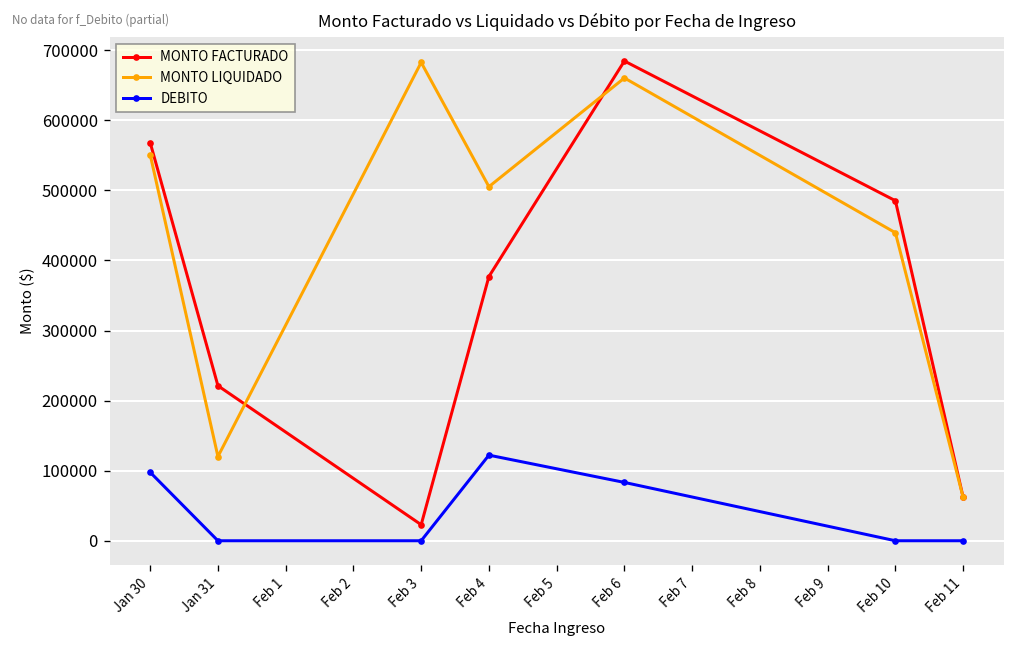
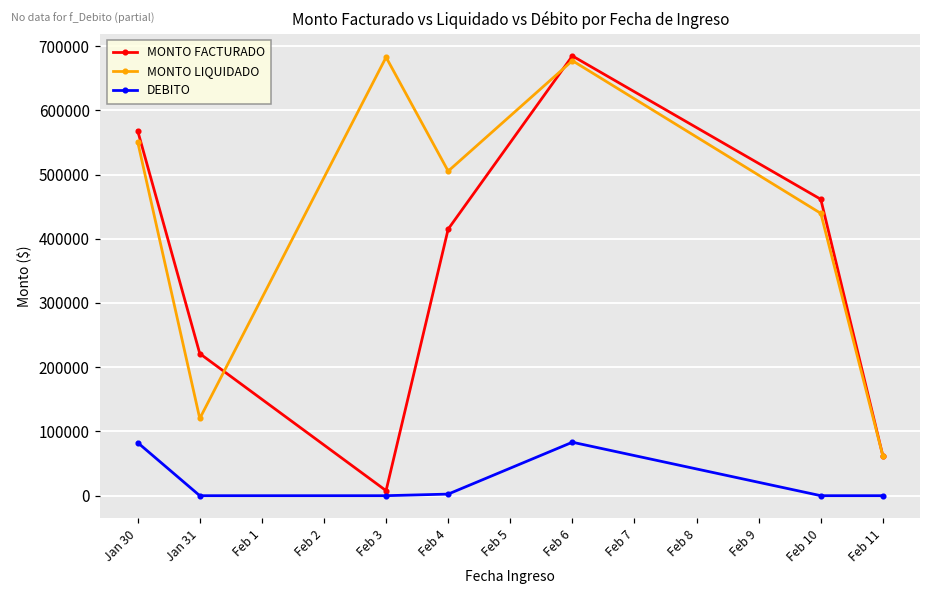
DEBITO, Jan 30: 100000 -> 80000
MONTO FACTURADO, Feb 3: 20000 -> 10000
MONTO FACTURADO, Feb 4: 380000 -> 420000
DEBITO, Feb 4: 120000 -> 0
MONTO LIQUIDADO, Feb 6: 660000 -> 680000
MONTO FACTURADO, Feb 10: 490000 -> 460000
